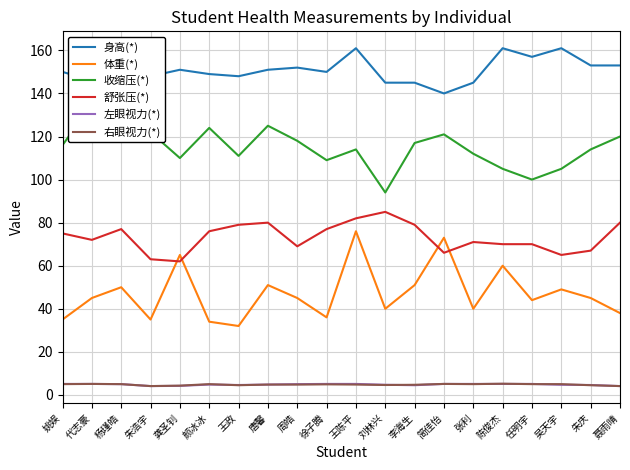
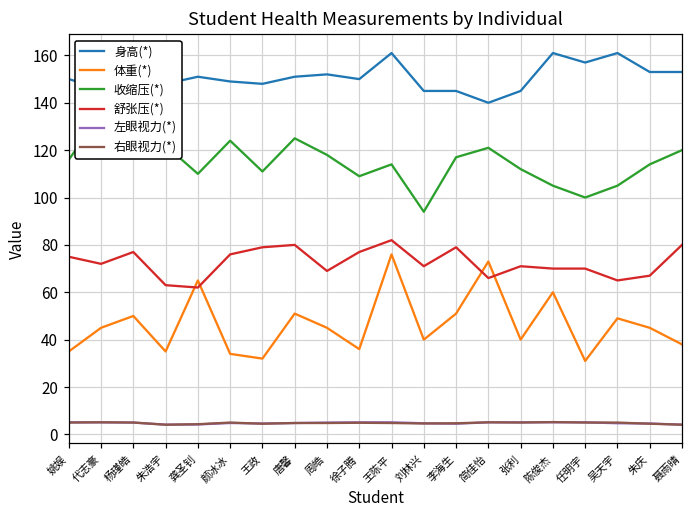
舒张压(*), 刘林兴: 85 -> 71
体重(*), 任明宇: 44 -> 31
